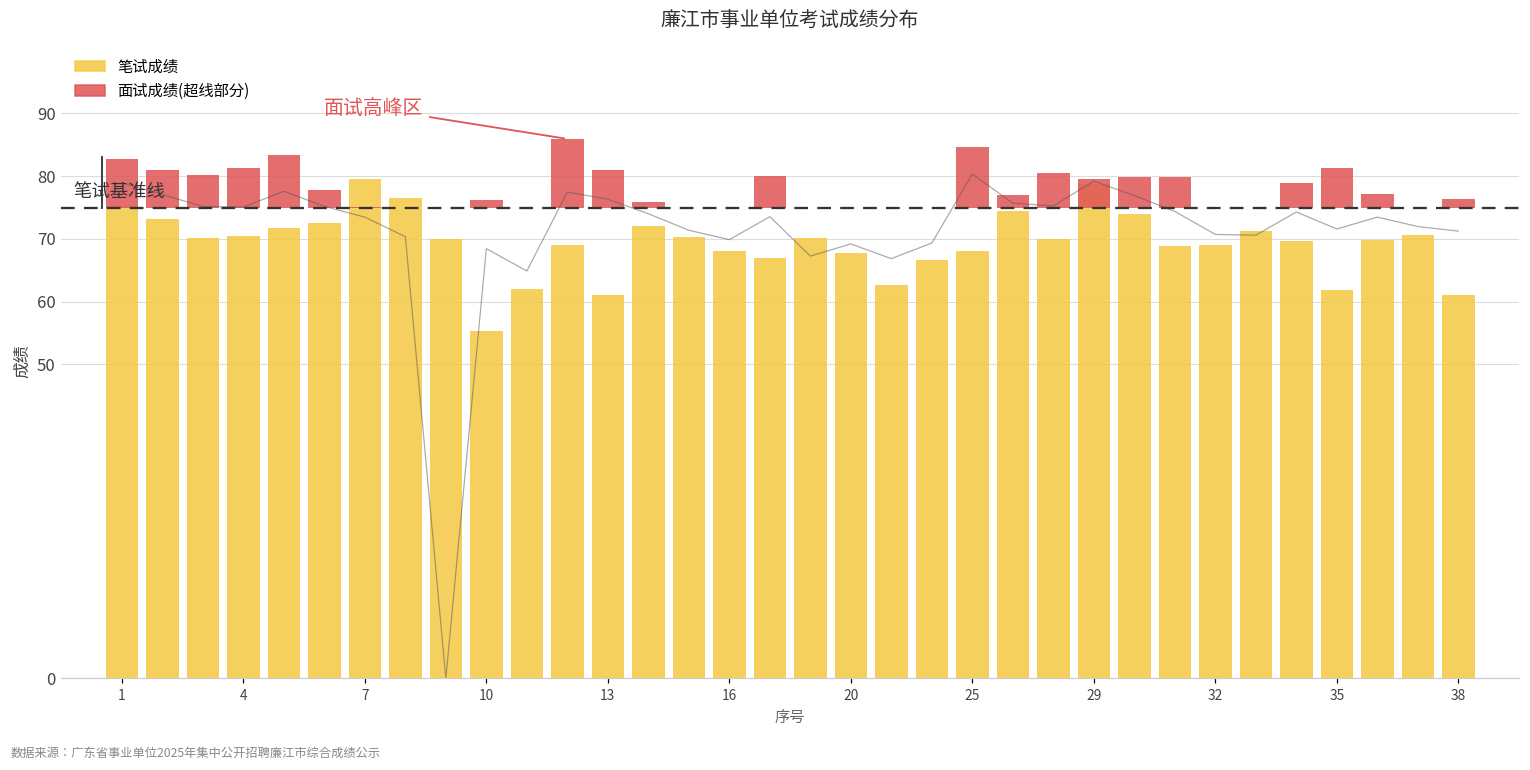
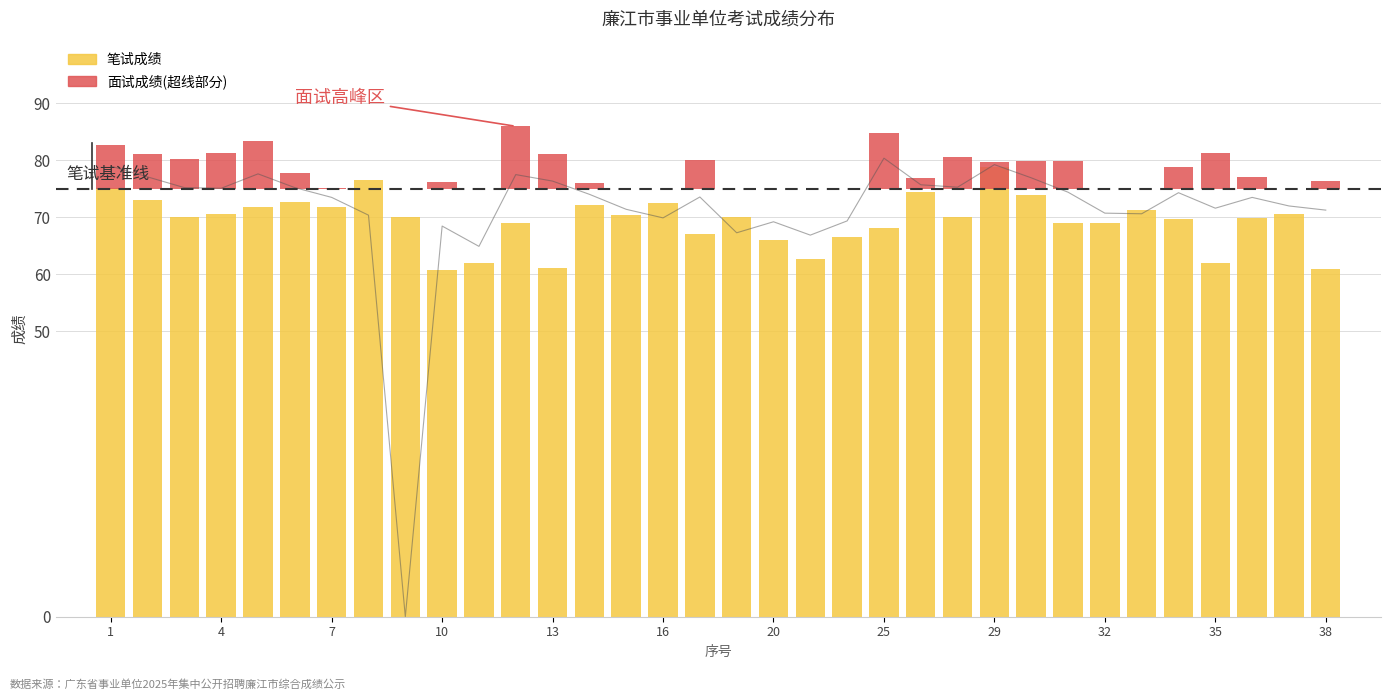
笔试成绩, 7: 80 -> 72
笔试成绩, 10: 55 -> 61
笔试成绩, 16: 68 -> 73
笔试成绩, 20: 68 -> 66
